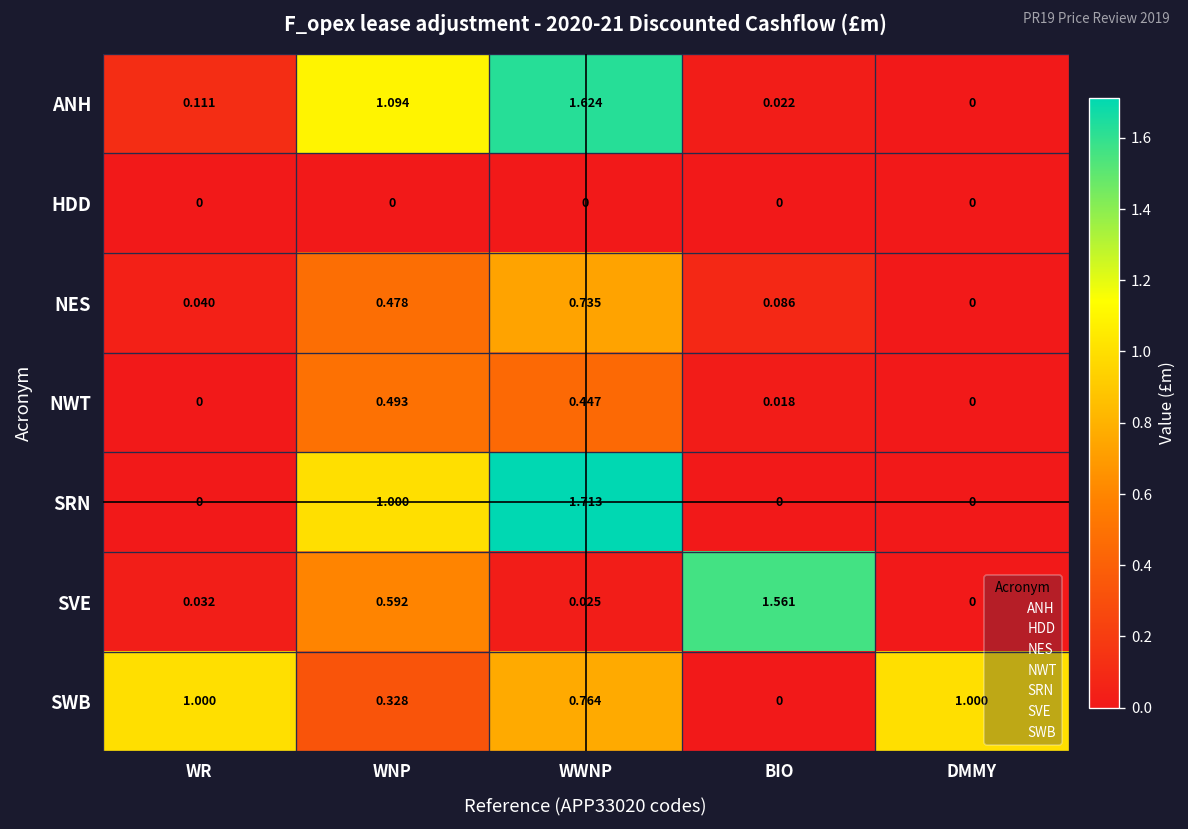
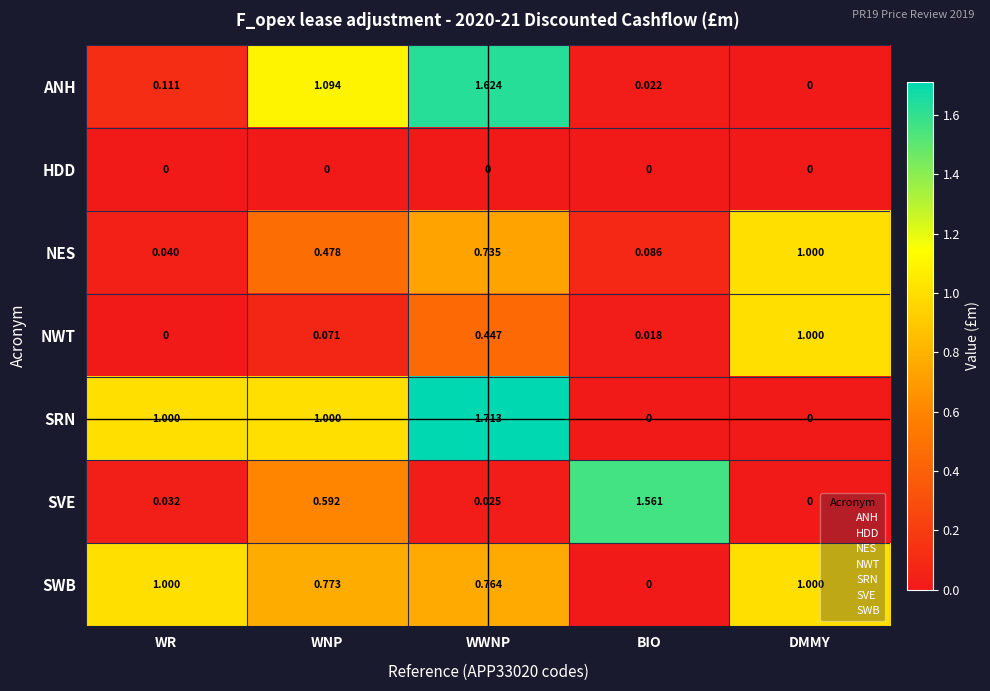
NES, DMMY: 0 -> 1.000
NWT, WNP: 0.493 -> 0.071
NWT, DMMY: 0 -> 1.000
SRN, WR: 0 -> 1.000
SWB, WNP: 0.328 -> 0.773
